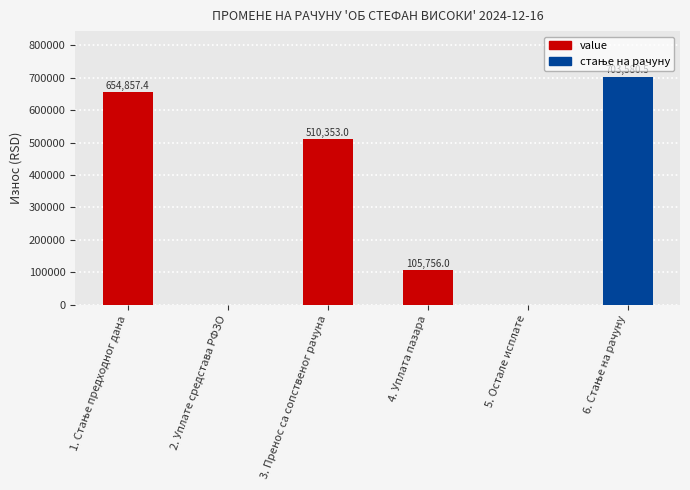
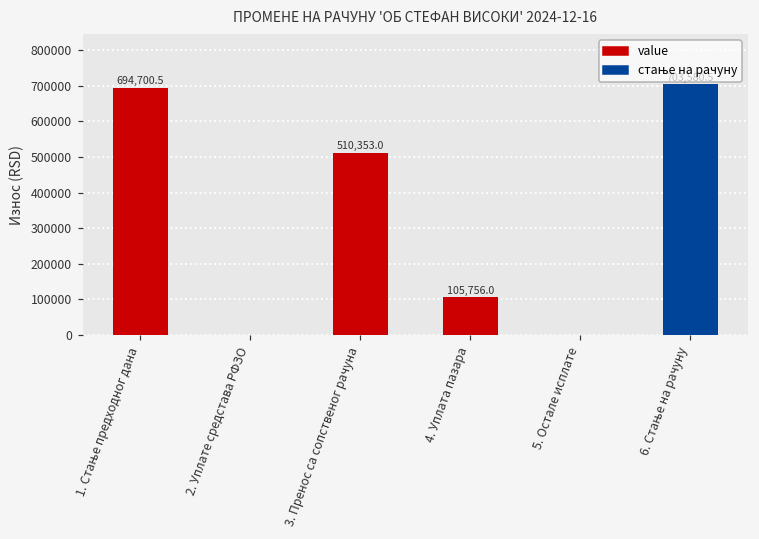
1. Стање предходног дана: 654,857.4 -> 694,700.5
